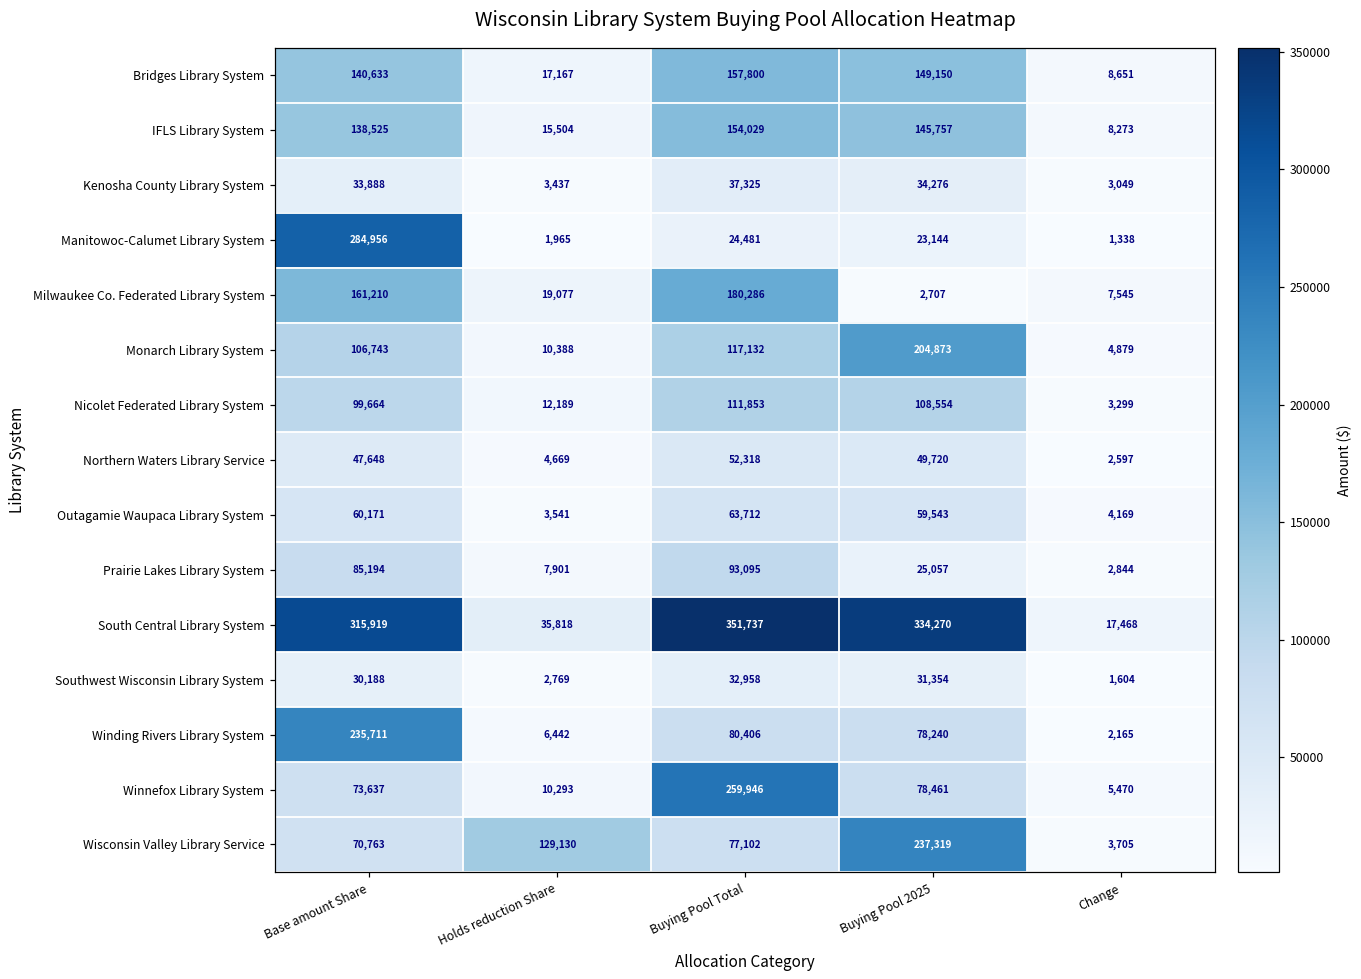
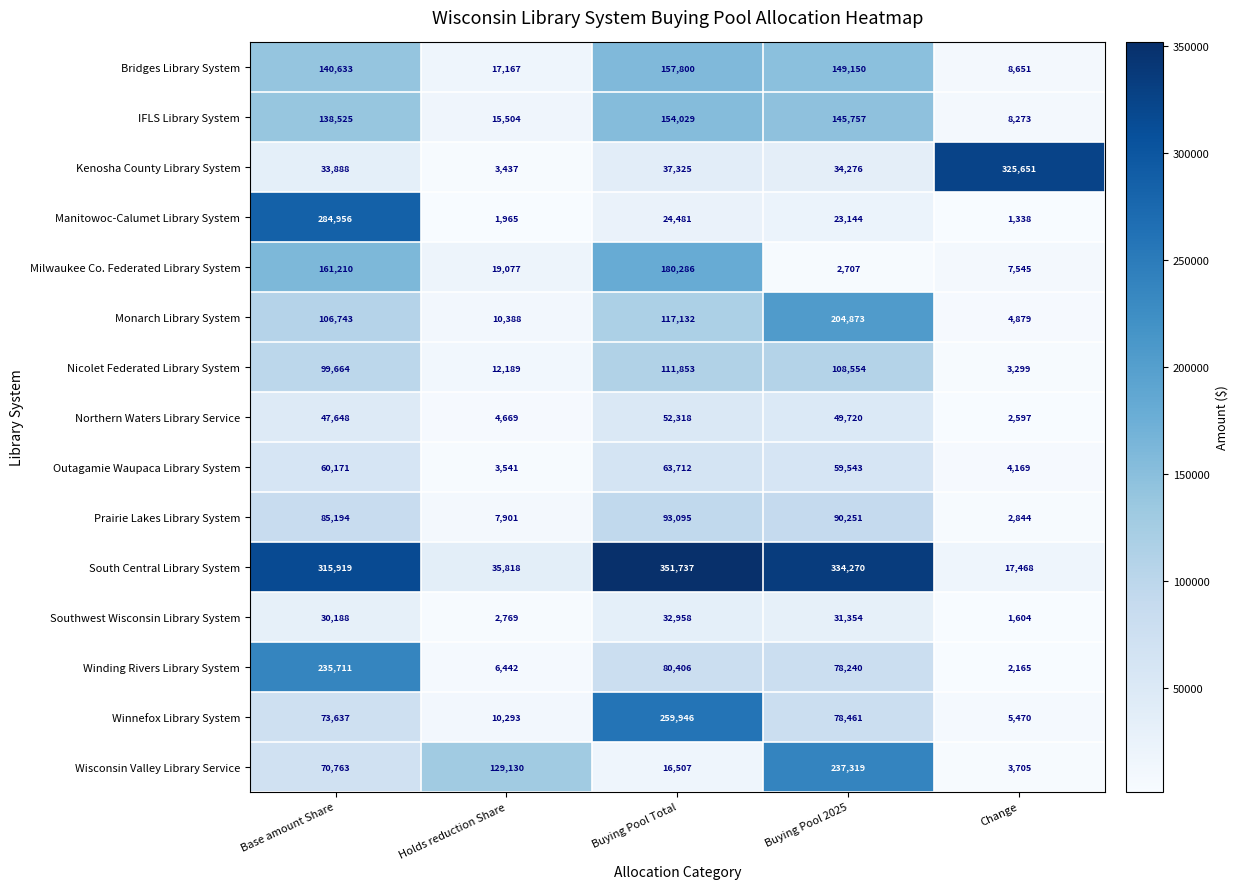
Kenosha County Library System, Change: 3,049 -> 325,651
Prairie Lakes Library System, Buying Pool 2025: 25,057 -> 90,251
Wisconsin Valley Library Service, Buying Pool Total: 77,102 -> 16,507
